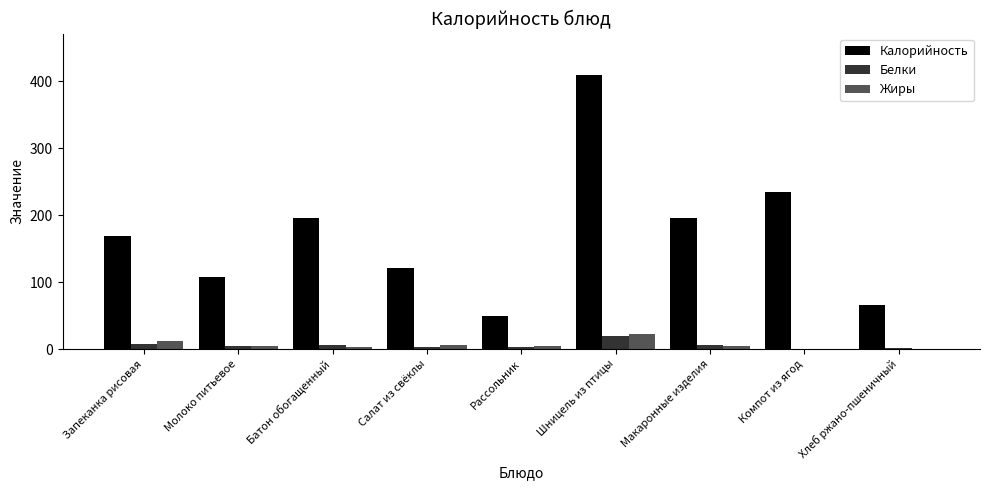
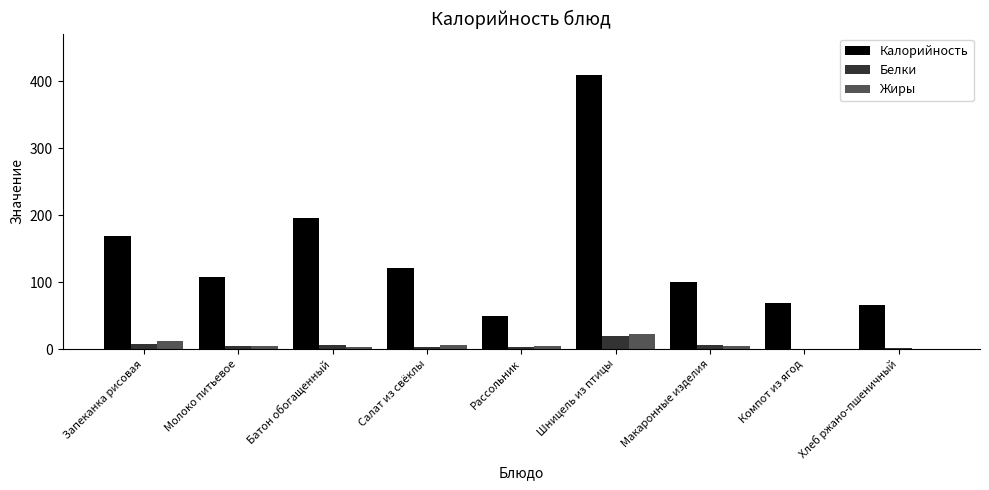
Калорийность, Макаронные изделия: 200 -> 100
Калорийность, Компот из ягод: 230 -> 70
